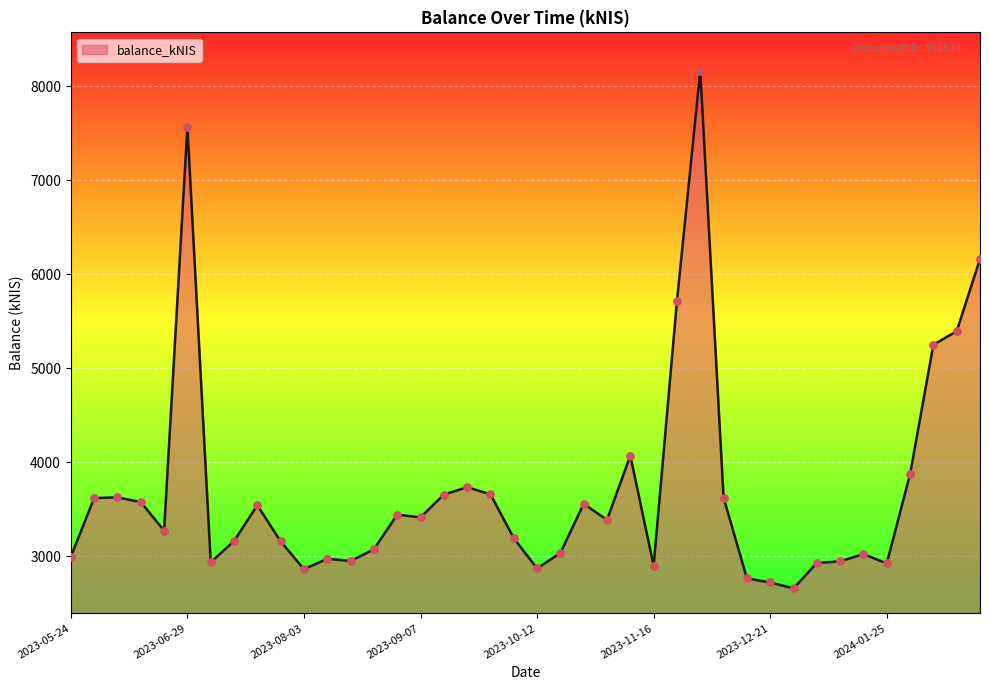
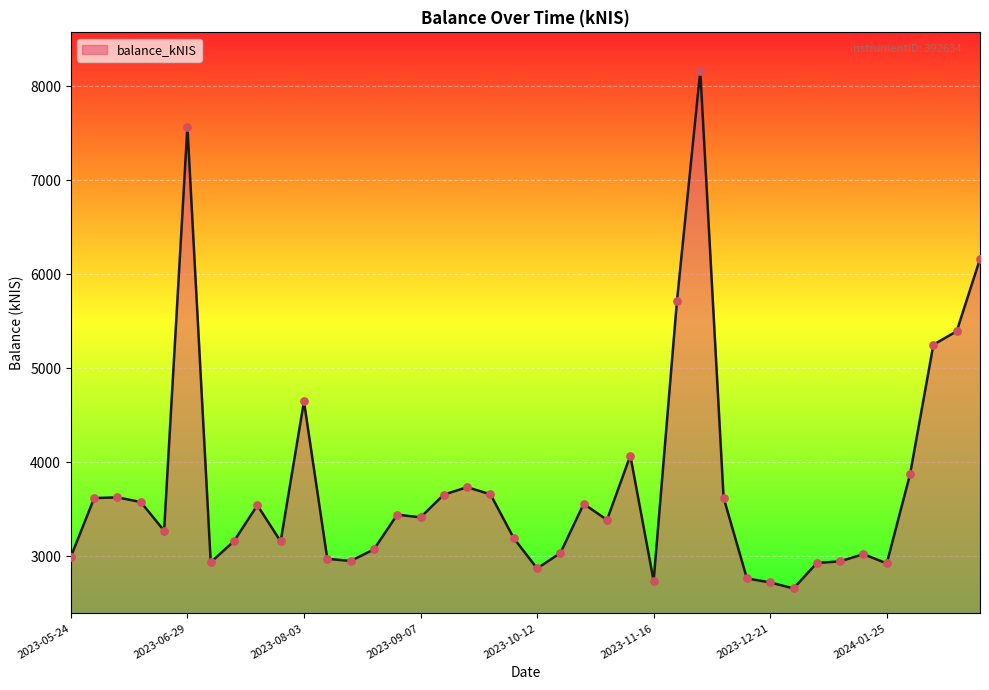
2023-08-03: 2900 -> 4600
2023-11-16: 2900 -> 2700
